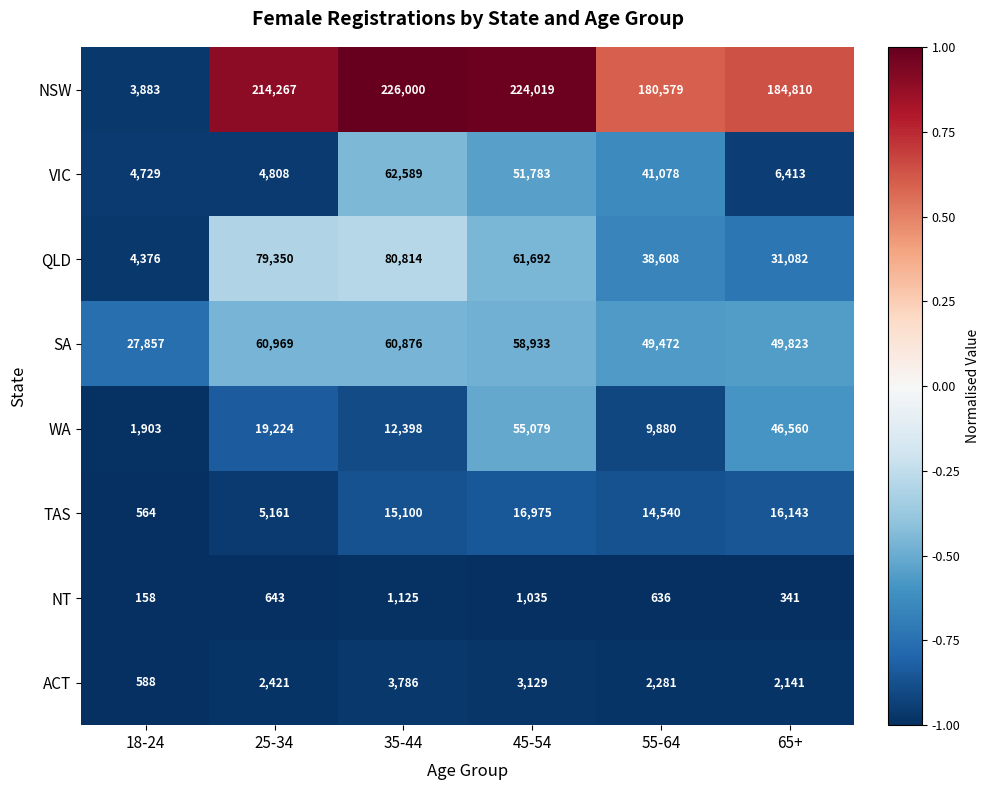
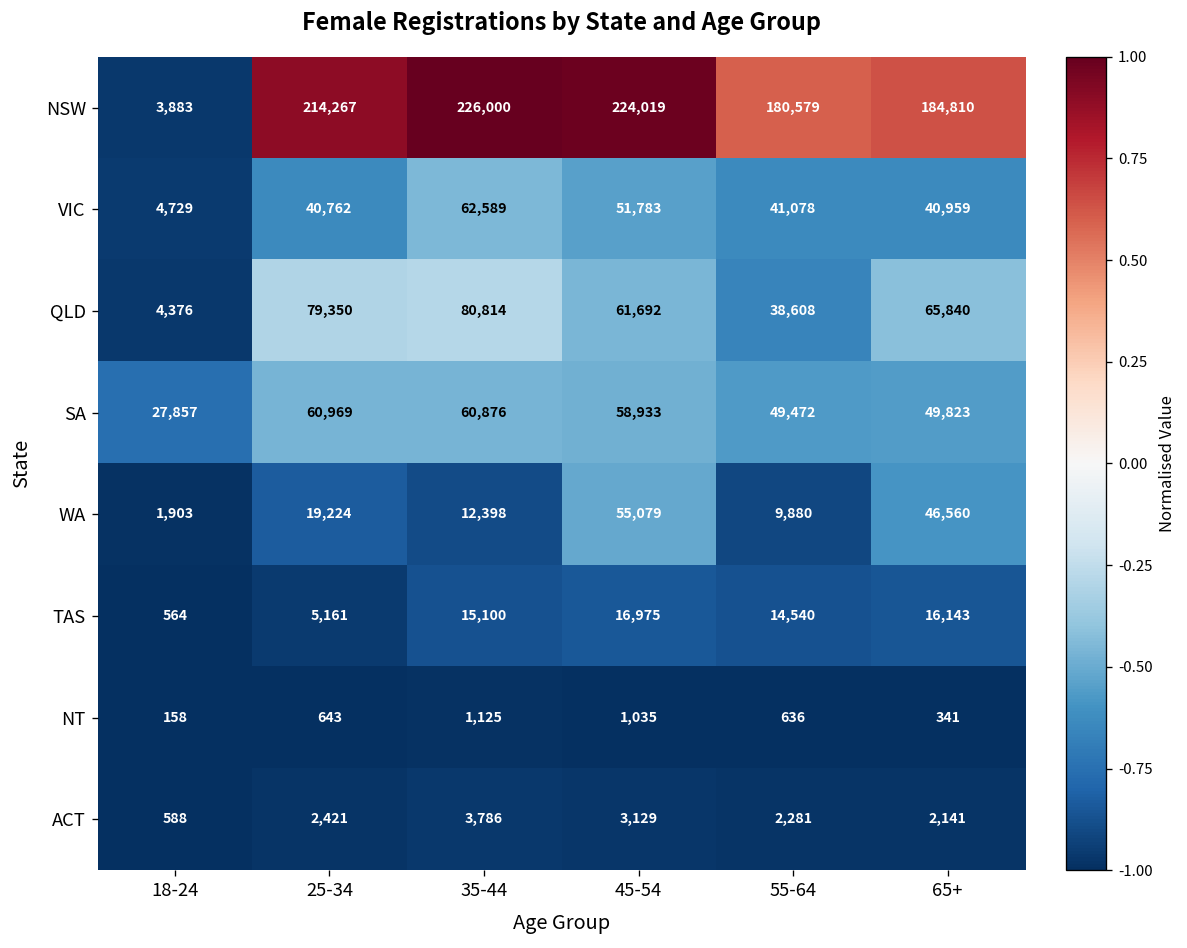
VIC, 25-34: 4,808 -> 40,762
VIC, 65+: 6,413 -> 40,959
QLD, 65+: 31,082 -> 65,840
